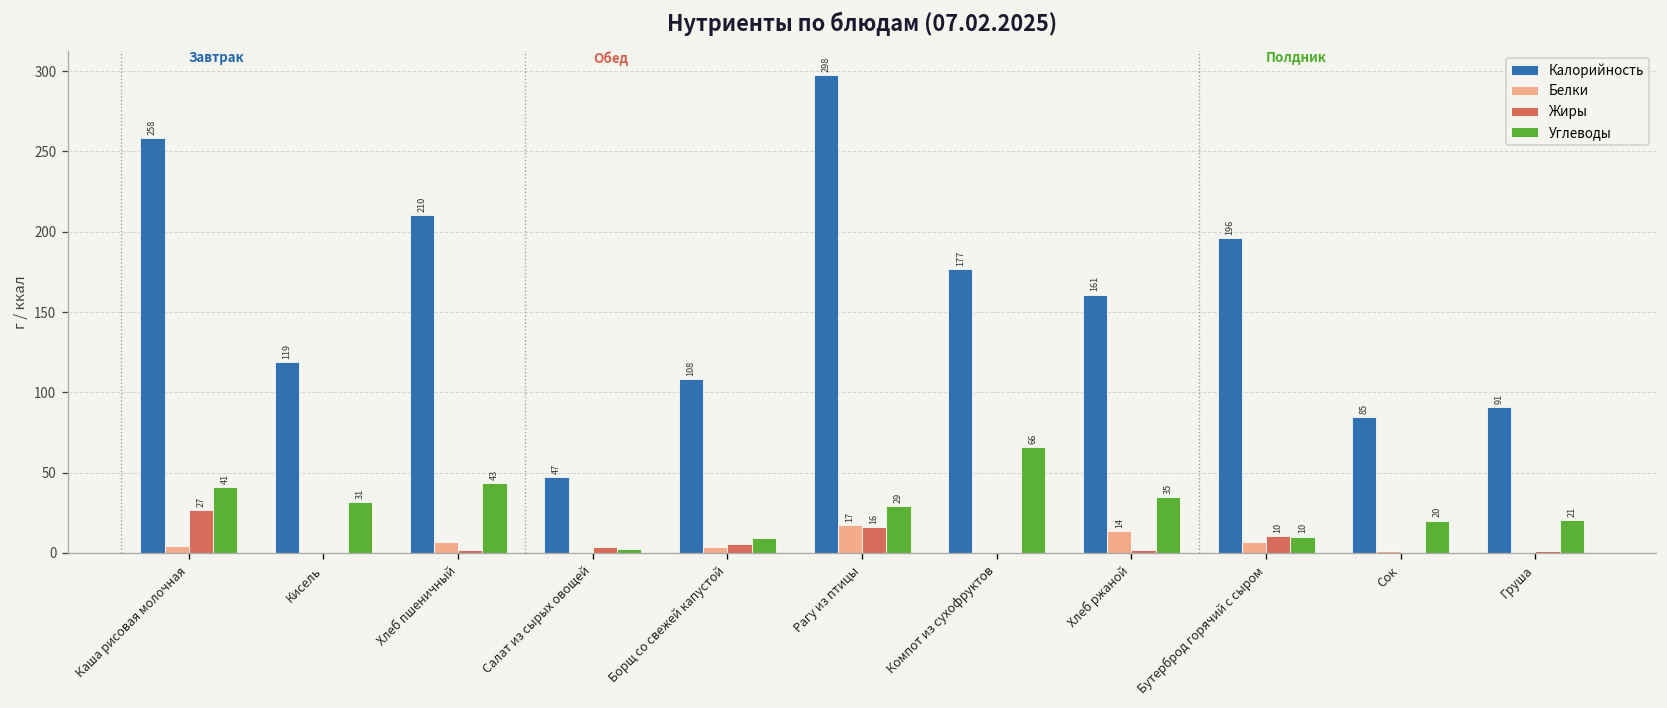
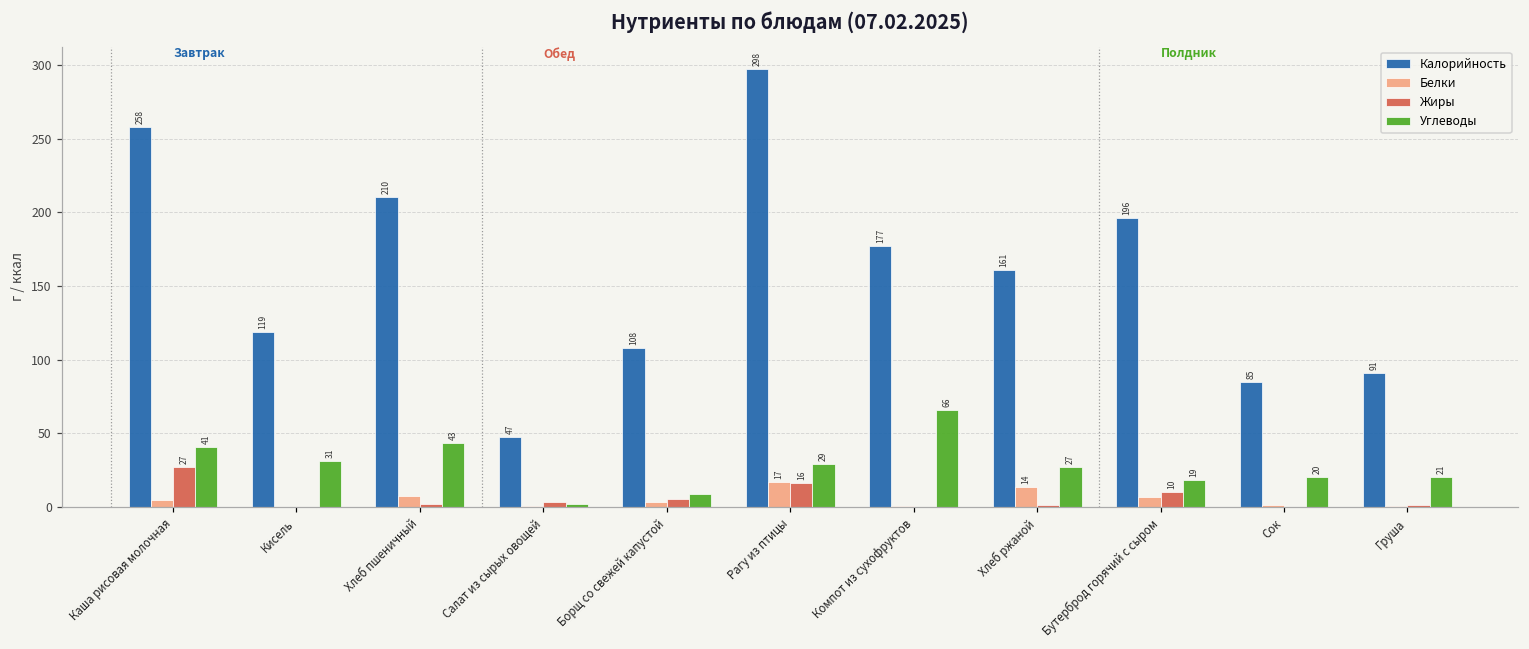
Углеводы, Хлеб ржаной: 35 -> 27
Углеводы, Бутерброд горячий с сыром: 10 -> 19
